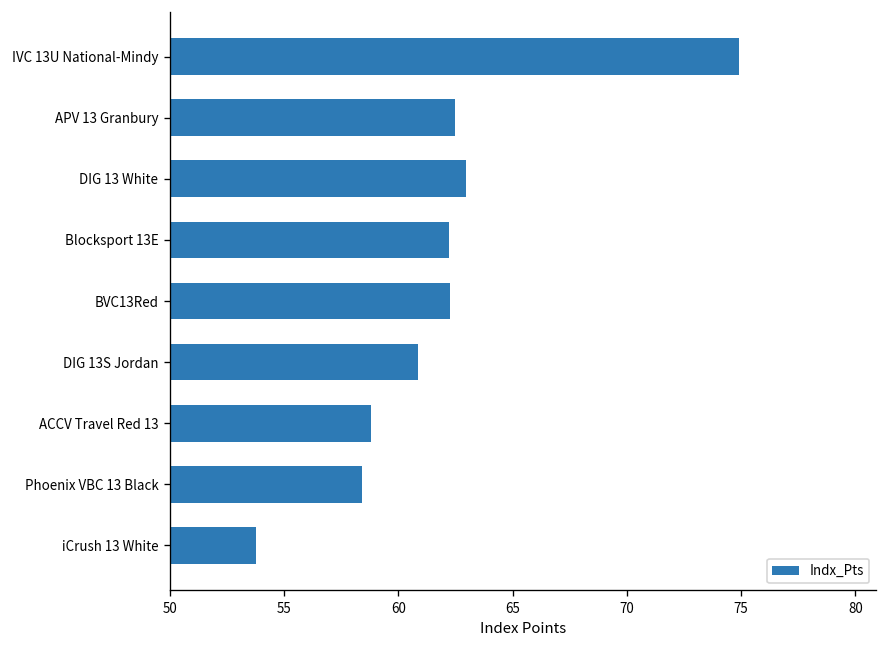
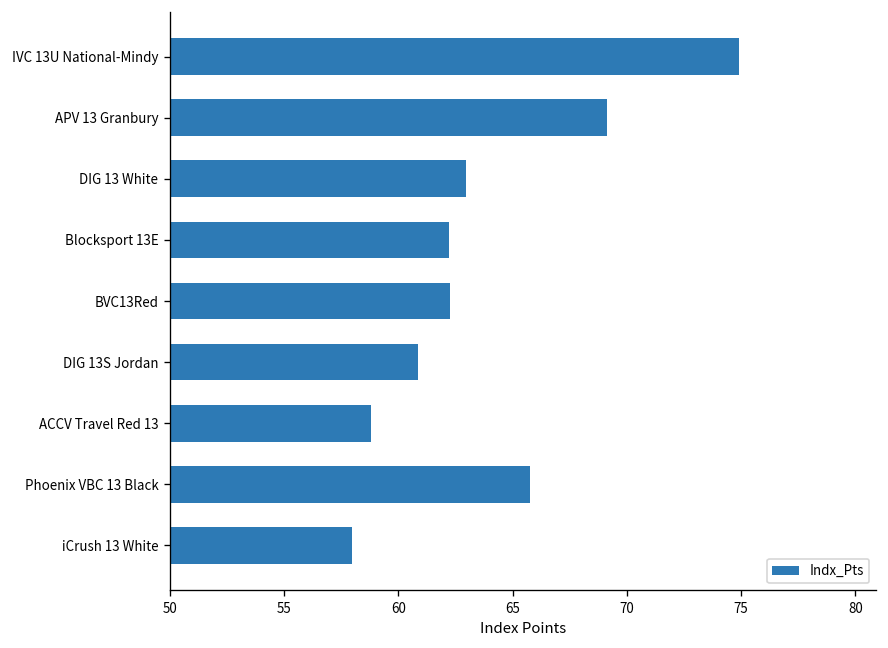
APV 13 Granbury: 62.5 -> 69.1
Phoenix VBC 13 Black: 58.4 -> 65.8
iCrush 13 White: 53.8 -> 57.9
